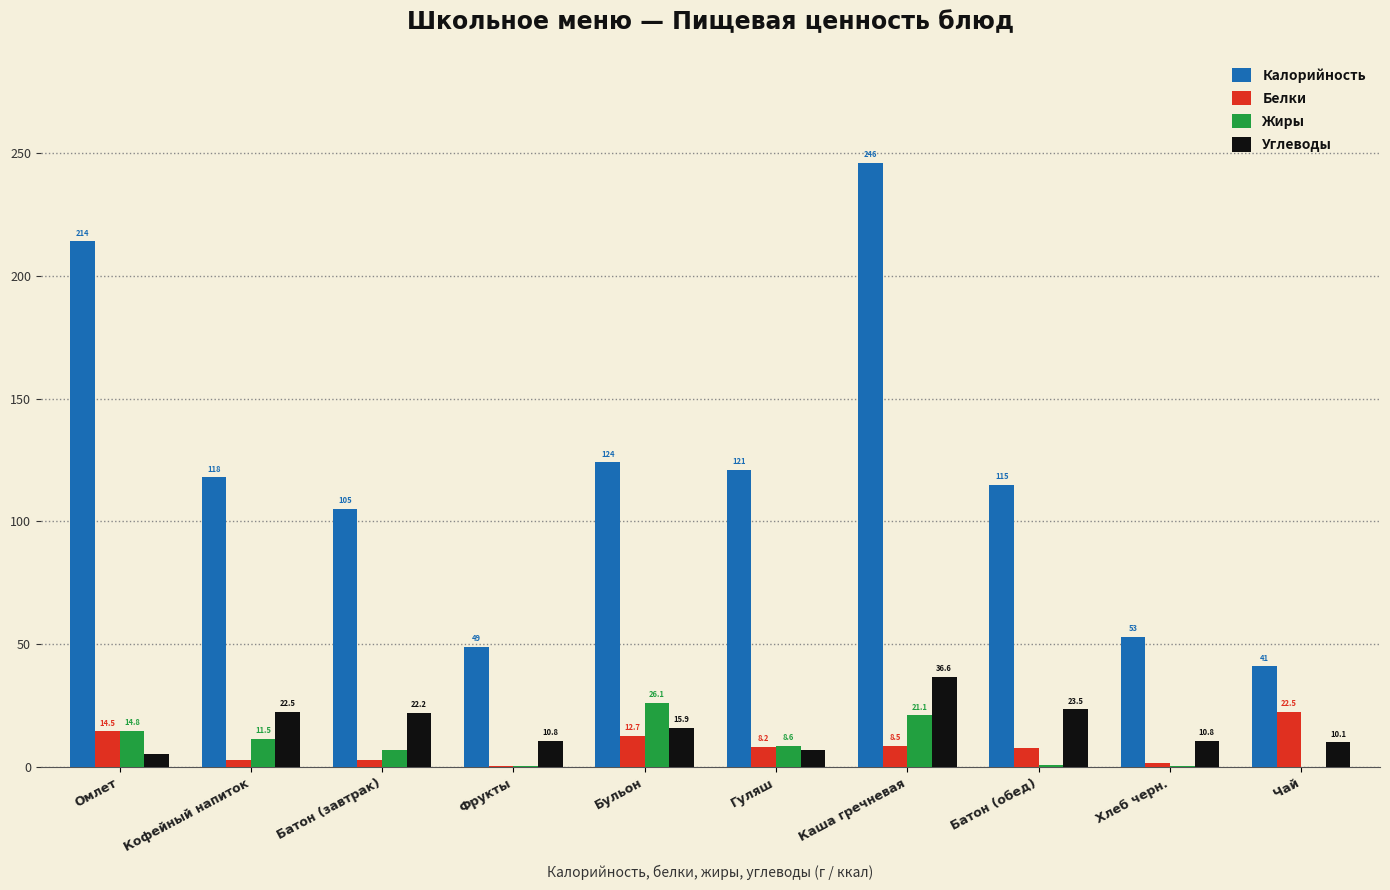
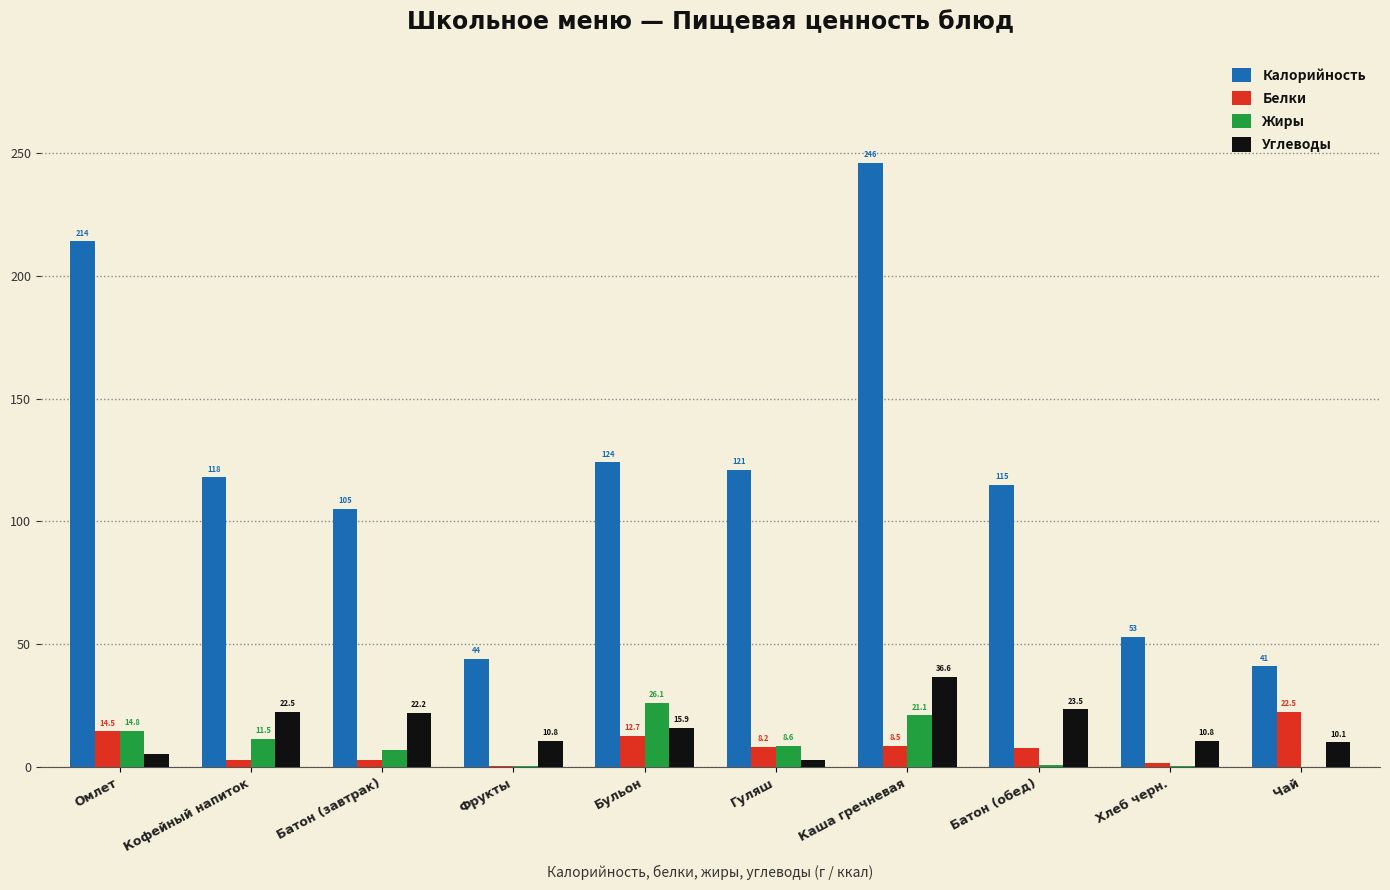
Калорийность, Фрукты: 49 -> 44
Углеводы, Гуляш: 7 -> 3
